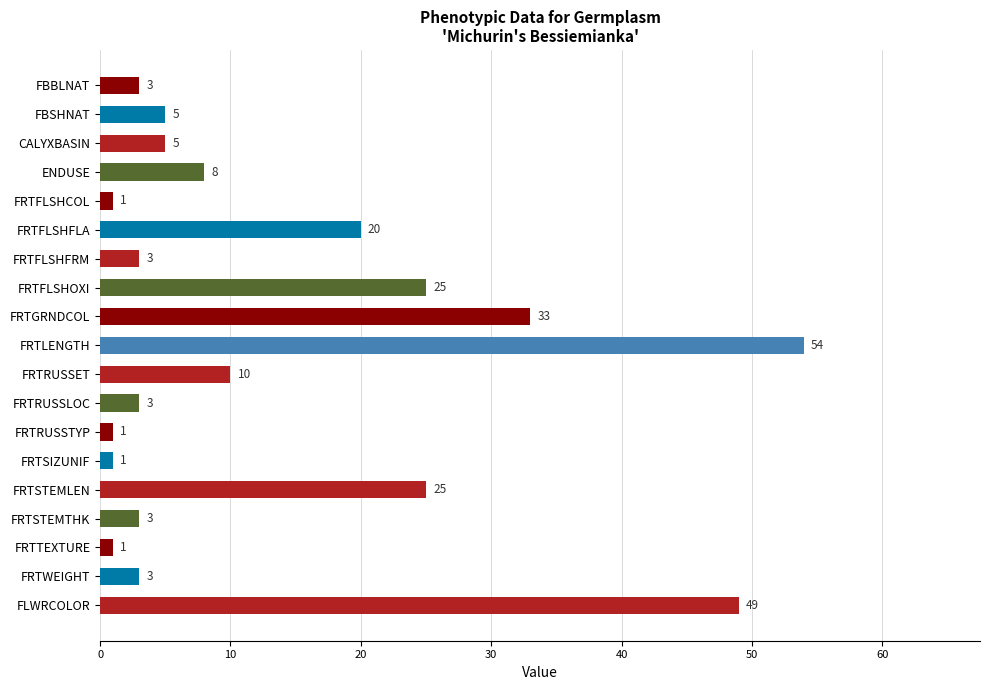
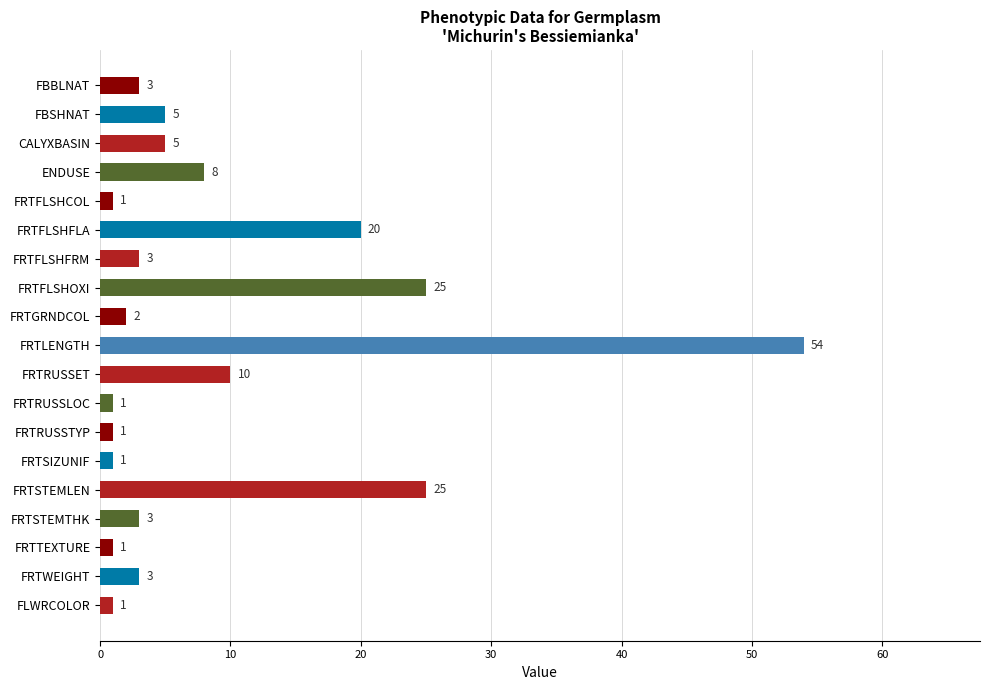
FRTGRNDCOL: 33 -> 2
FRTRUSSLOC: 3 -> 1
FLWRCOLOR: 49 -> 1
